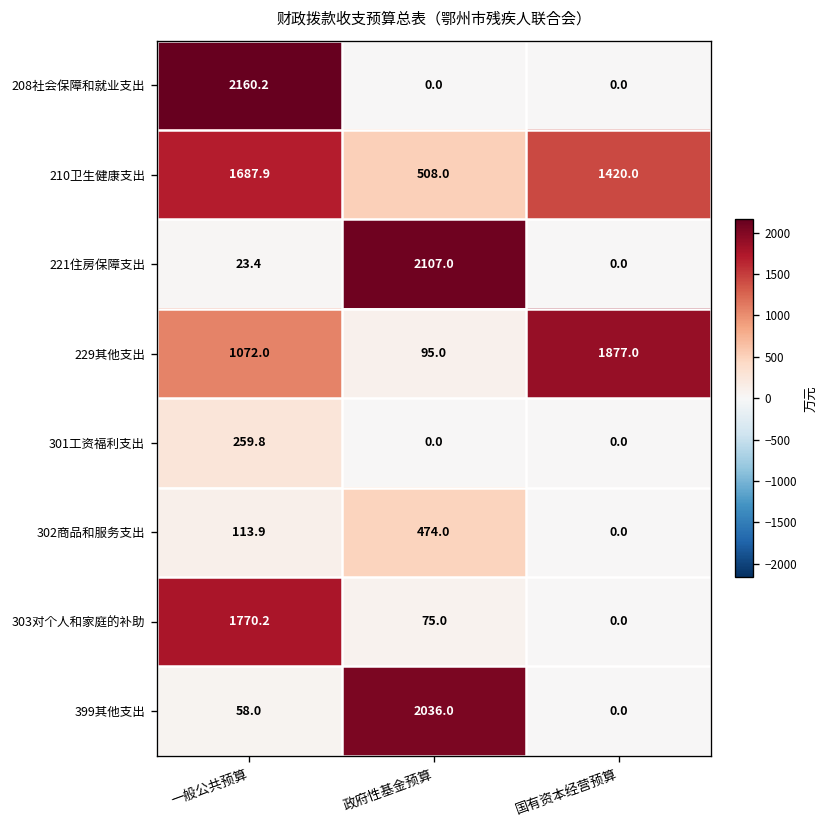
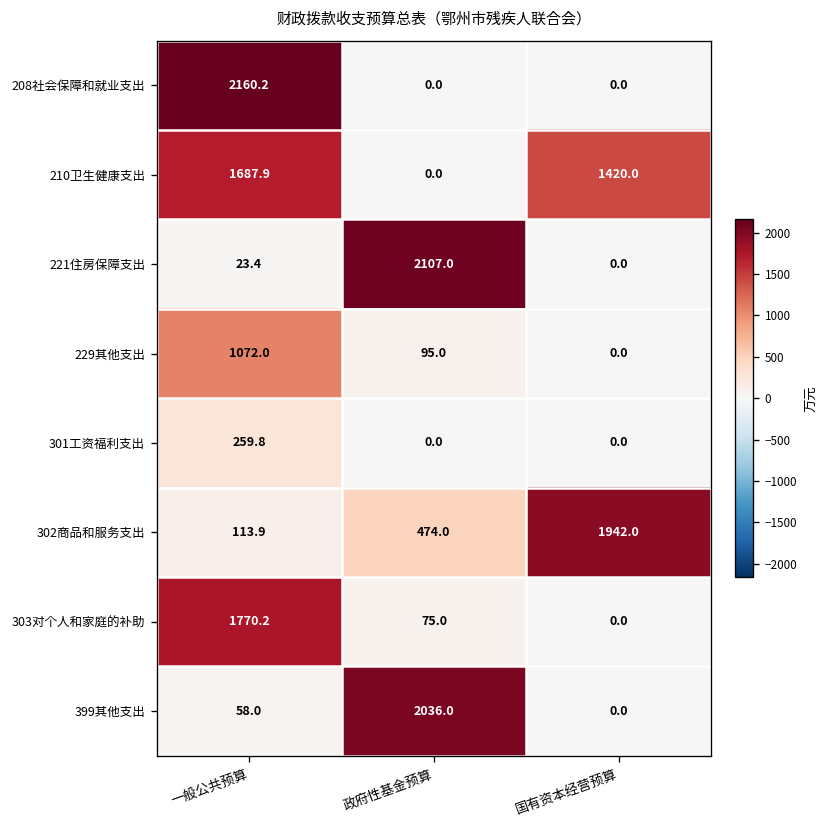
210卫生健康支出, 政府性基金预算: 508.0 -> 0.0
229其他支出, 国有资本经营预算: 1877.0 -> 0.0
302商品和服务支出, 国有资本经营预算: 0.0 -> 1942.0
